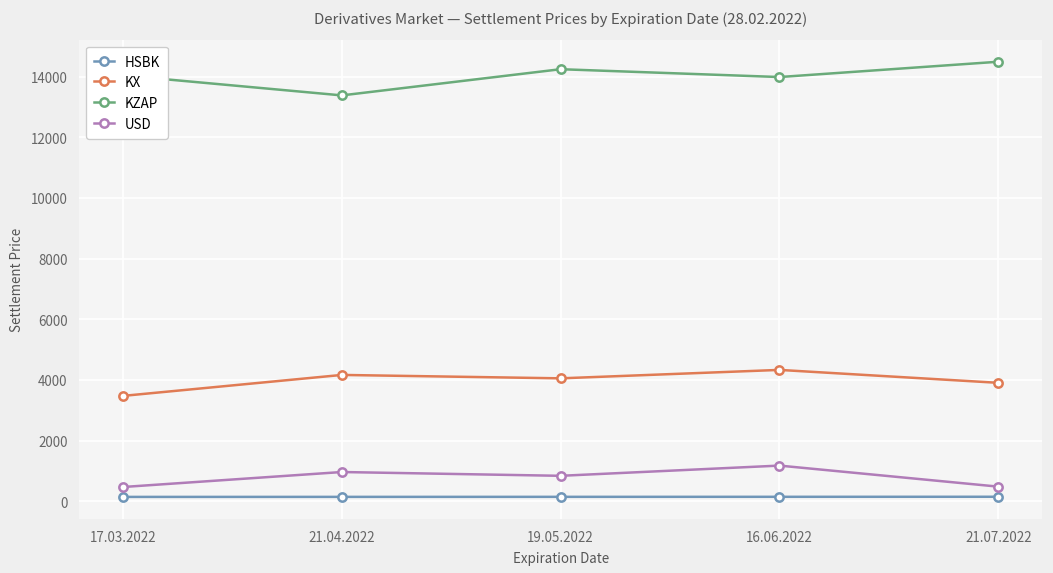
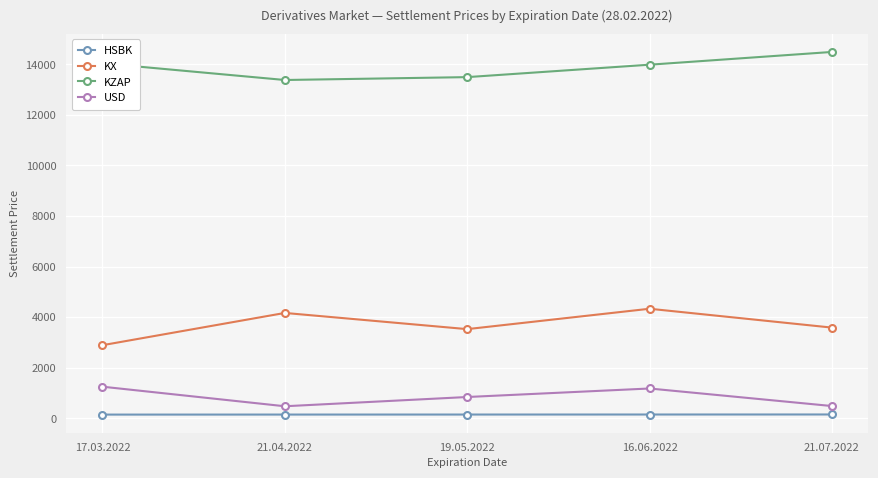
KX, 17.03.2022: 3500 -> 2900
USD, 17.03.2022: 500 -> 1200
USD, 21.04.2022: 1000 -> 500
KX, 19.05.2022: 4100 -> 3500
KZAP, 19.05.2022: 14200 -> 13500
KX, 21.07.2022: 3900 -> 3600
